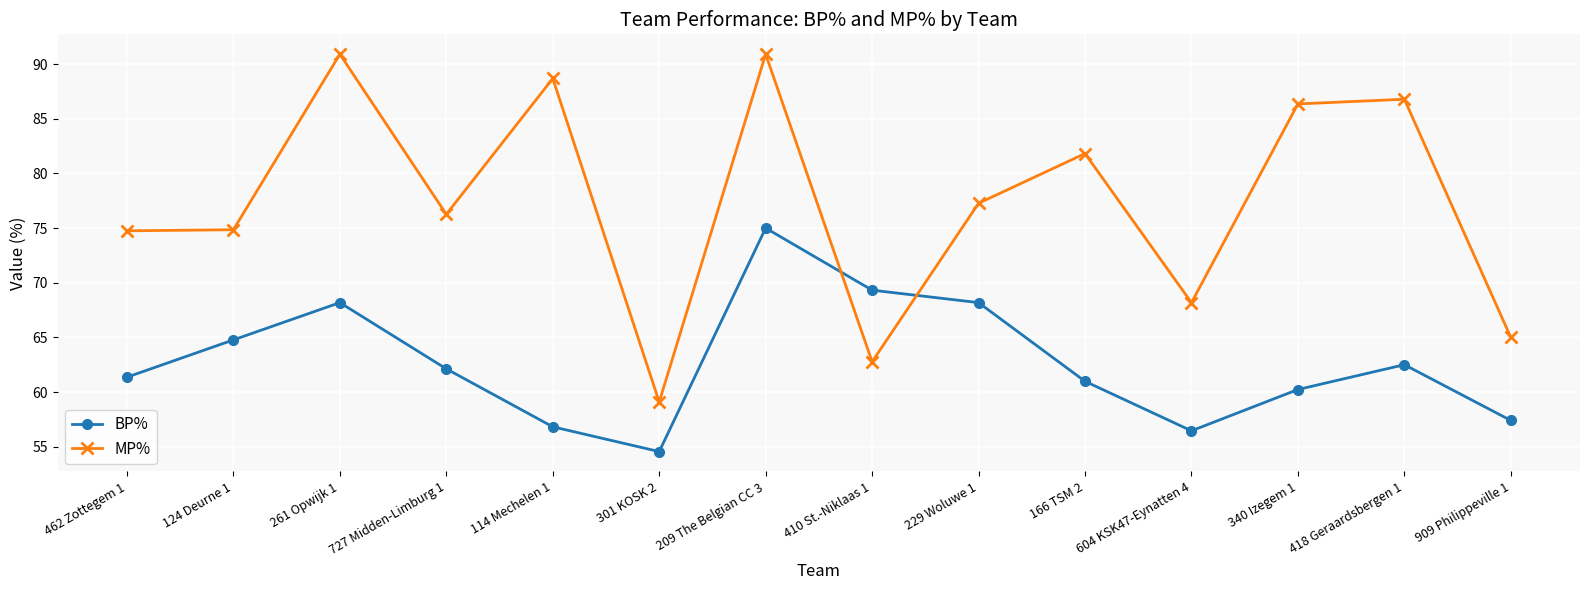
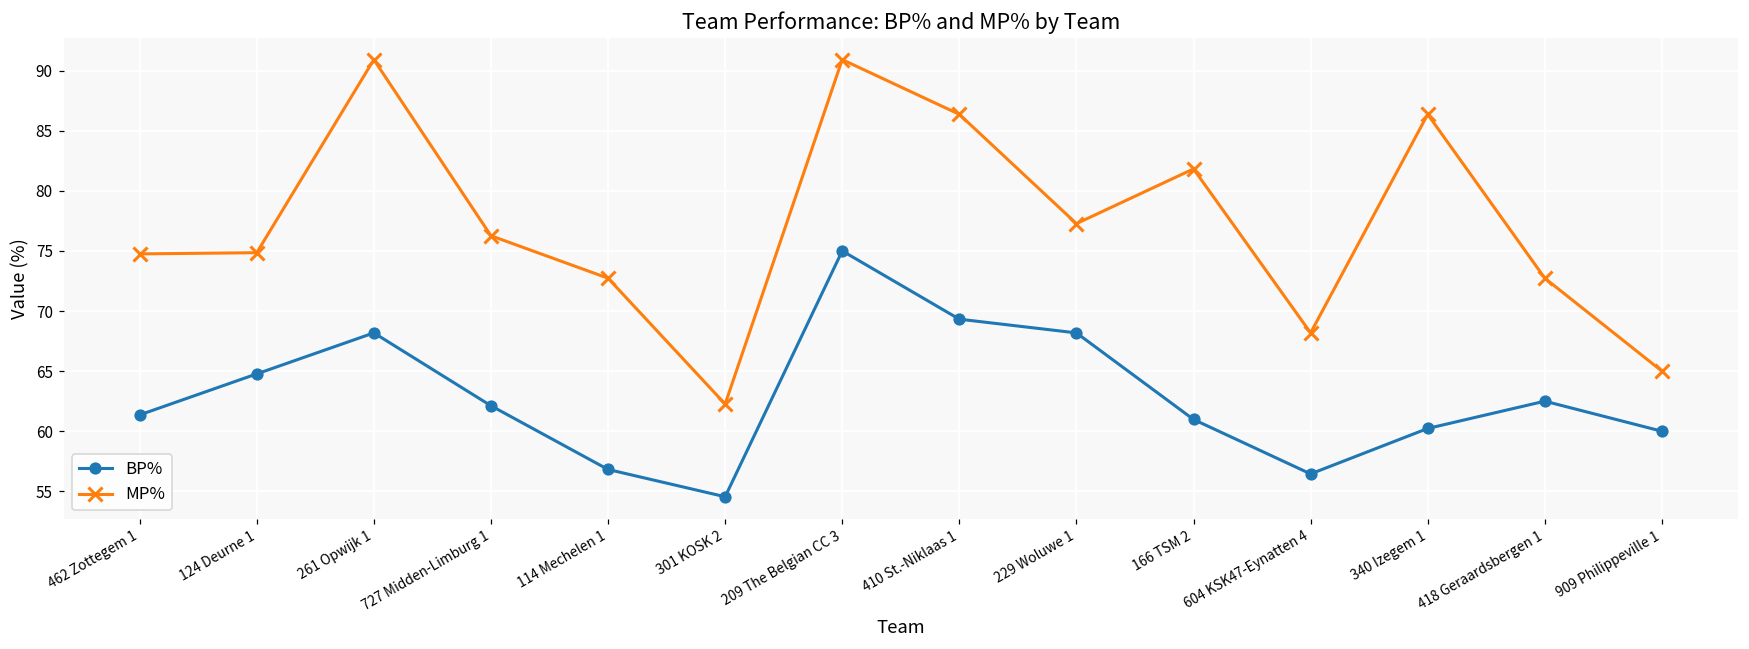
MP%, 114 Mechelen 1: 88.7 -> 72.7
MP%, 301 KOSK 2: 59.1 -> 62.3
MP%, 410 St.-Niklaas 1: 62.8 -> 86.4
MP%, 418 Geraardsbergen 1: 86.8 -> 72.7
BP%, 909 Philippeville 1: 57.4 -> 60.0
